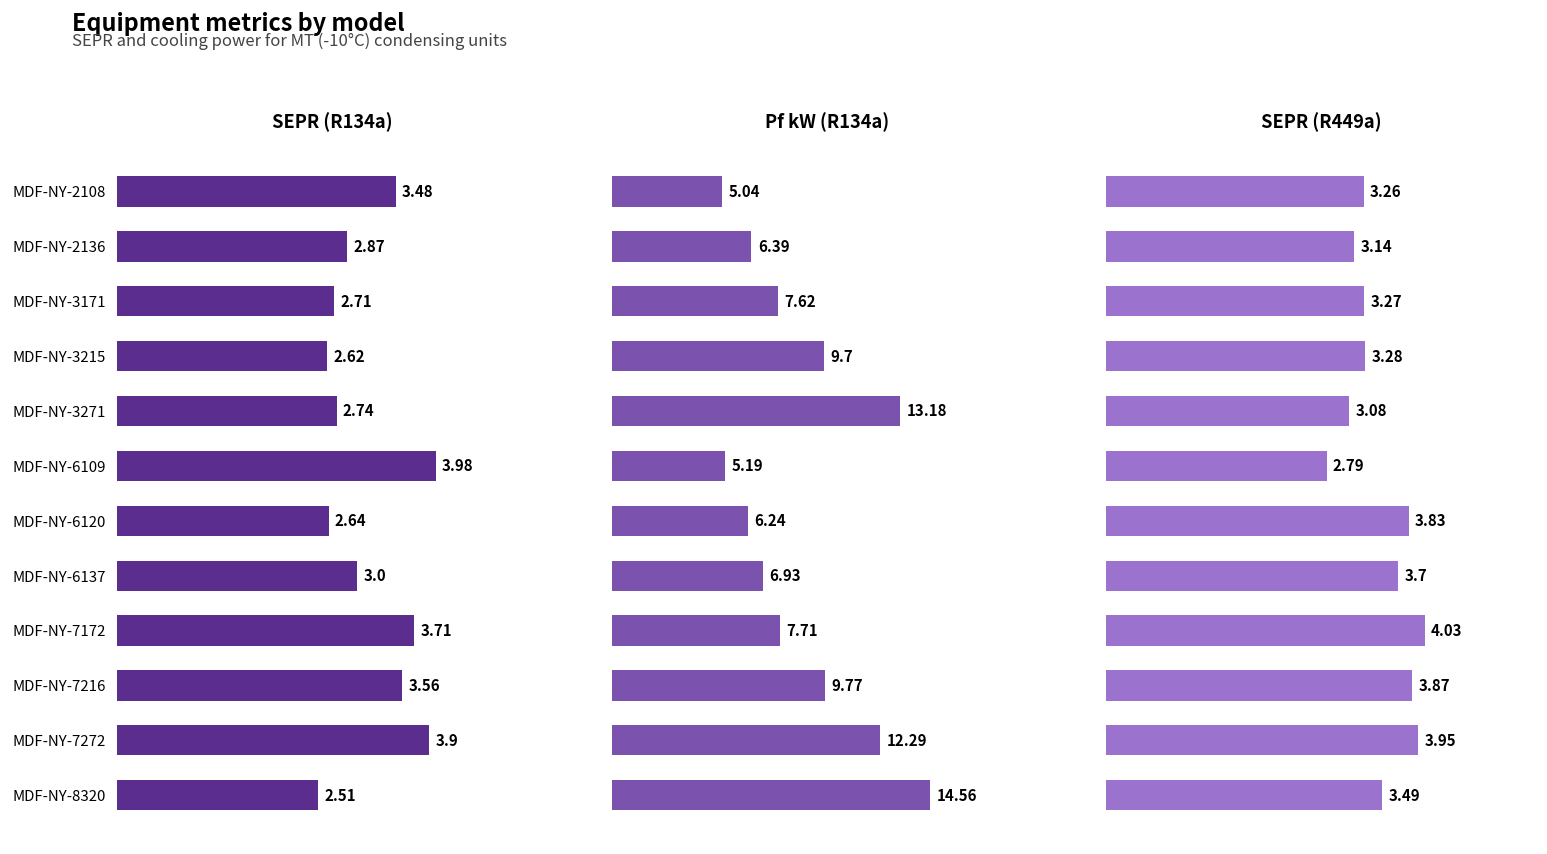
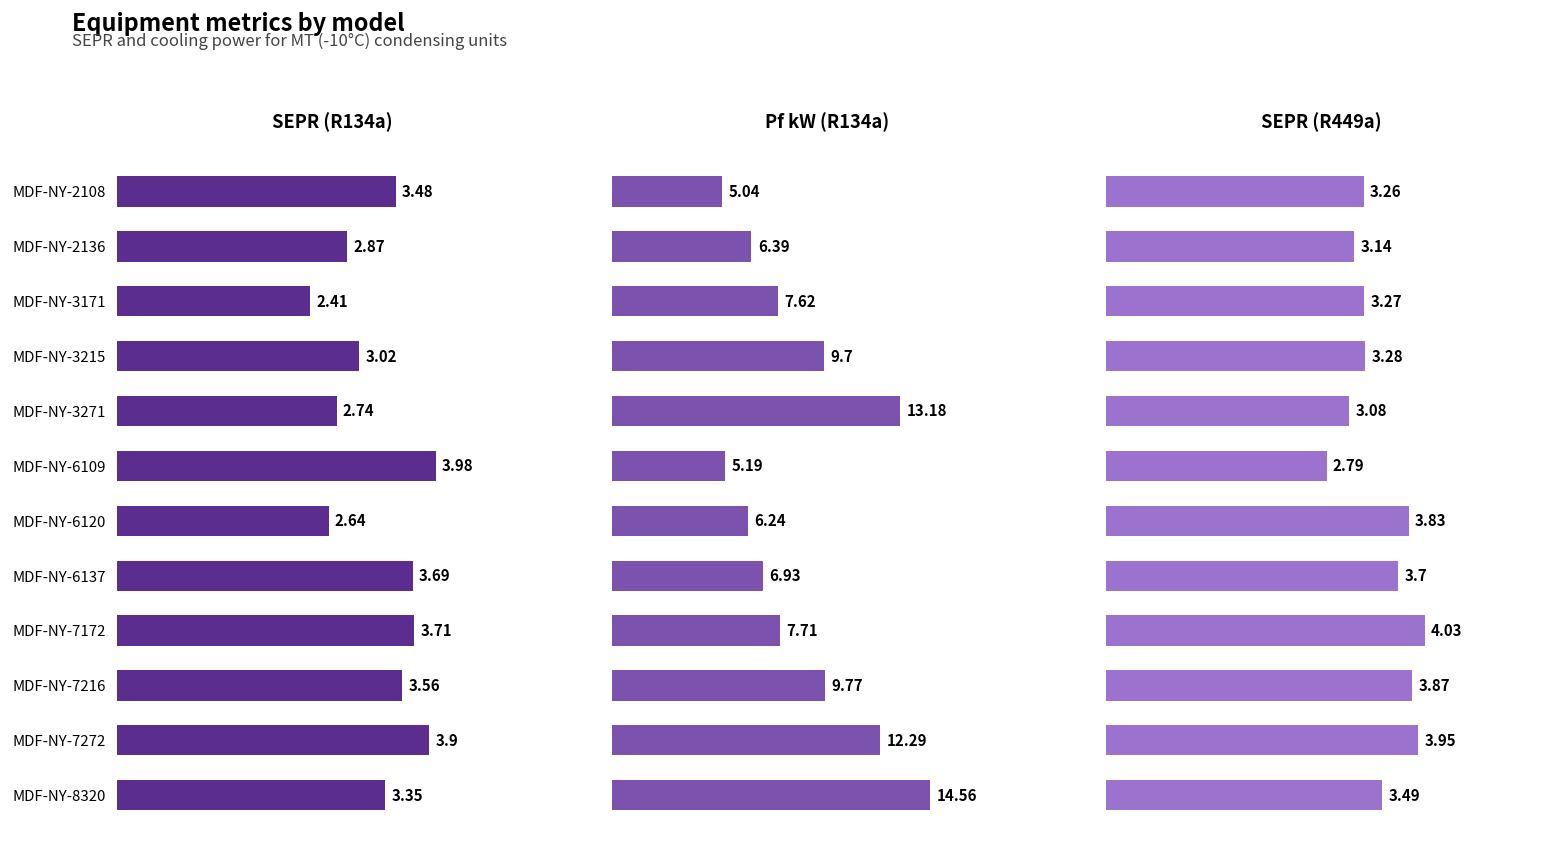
SEPR (R134a), MDF-NY-3171: 2.71 -> 2.41
SEPR (R134a), MDF-NY-3215: 2.62 -> 3.02
SEPR (R134a), MDF-NY-6137: 3.0 -> 3.69
SEPR (R134a), MDF-NY-8320: 2.51 -> 3.35
